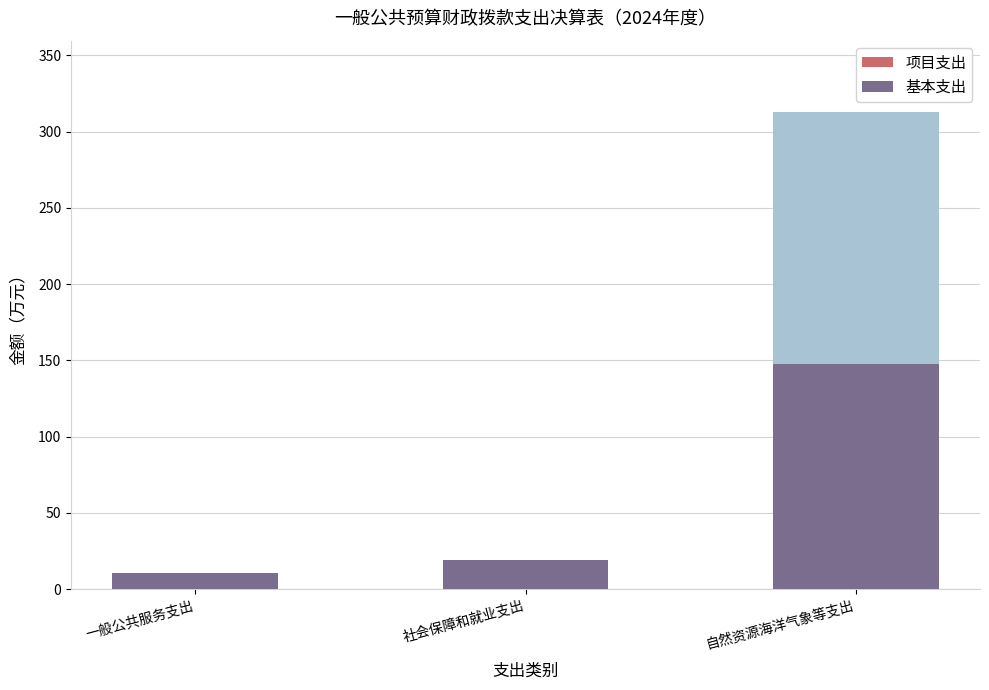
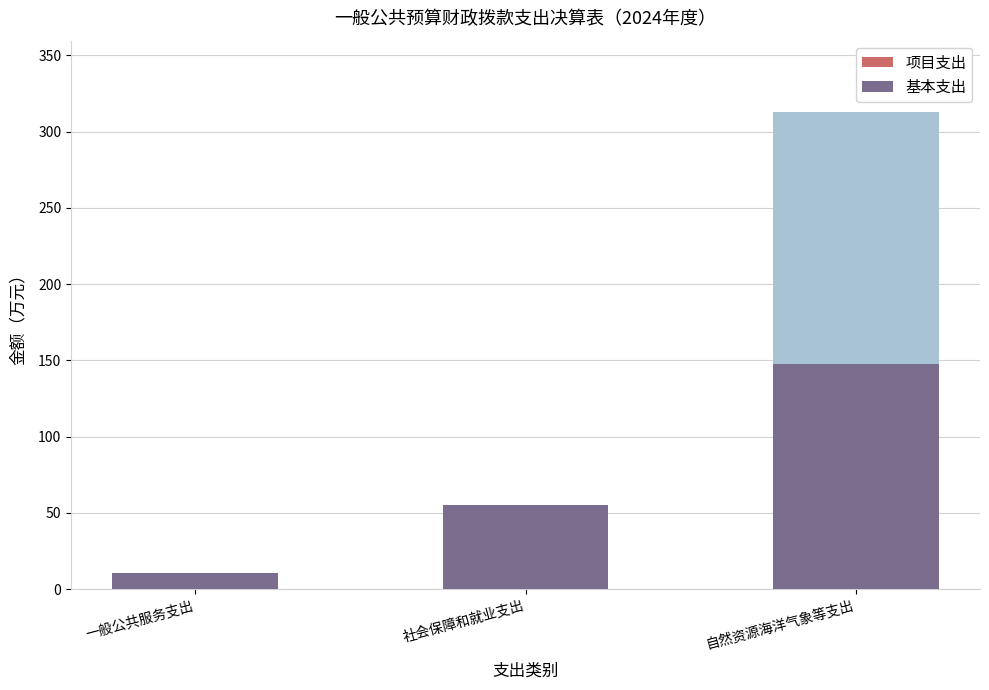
基本支出, 社会保障和就业支出: 19 -> 55
